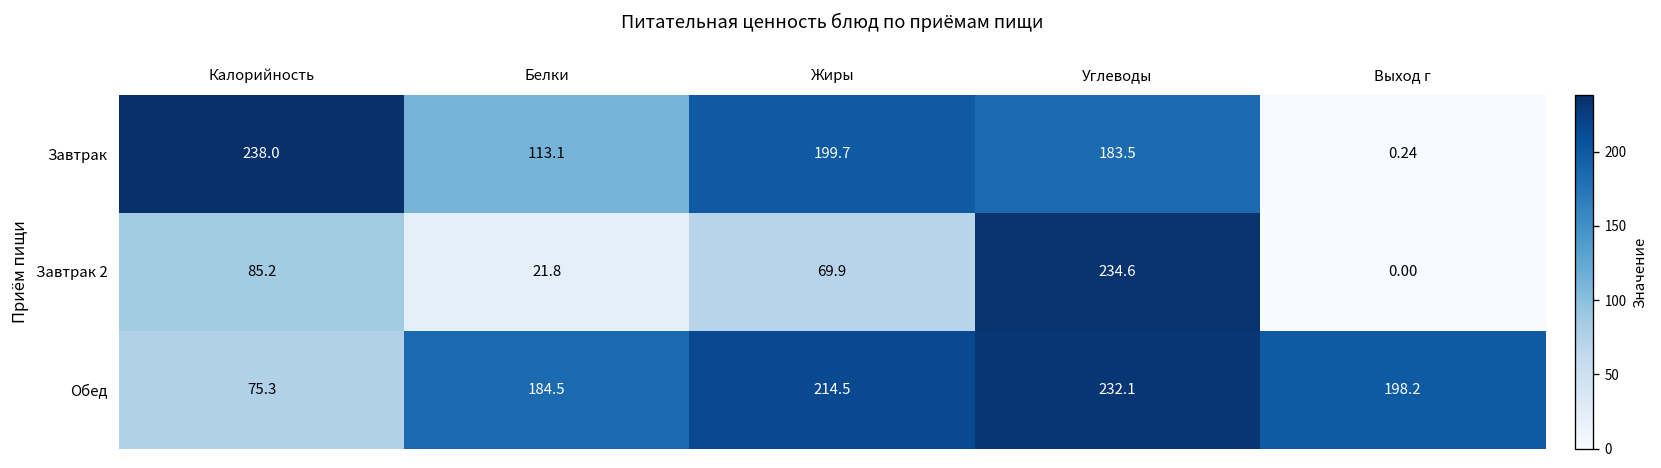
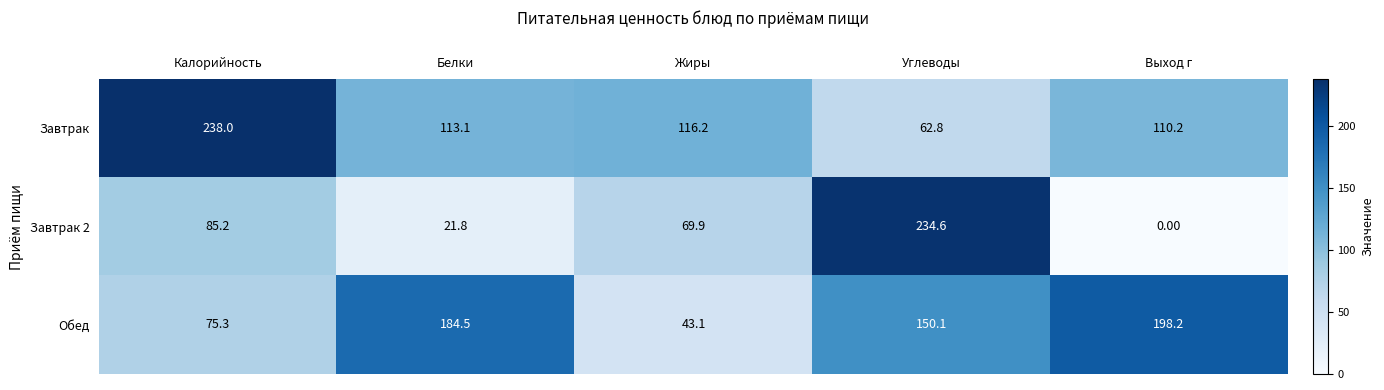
Завтрак, Жиры: 199.7 -> 116.2
Завтрак, Углеводы: 183.5 -> 62.8
Завтрак, Выход г: 0.24 -> 110.2
Обед, Жиры: 214.5 -> 43.1
Обед, Углеводы: 232.1 -> 150.1
